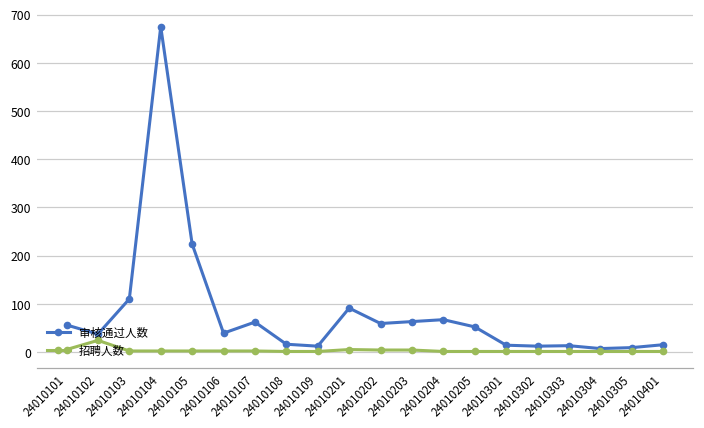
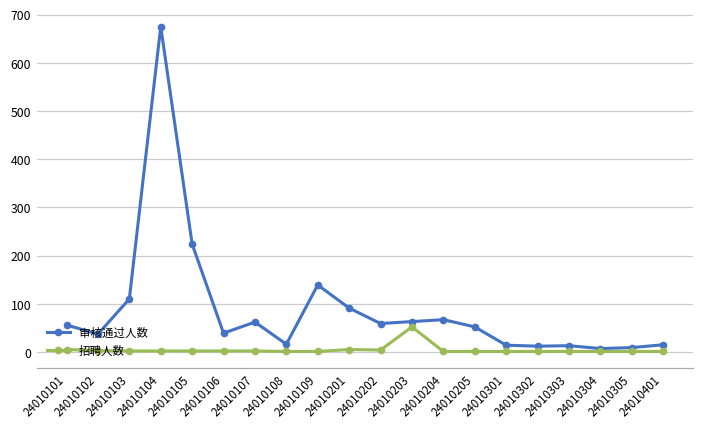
招聘人数, 24010102: 20 -> 0
审核通过人数, 24010109: 10 -> 140
招聘人数, 24010203: 0 -> 50
